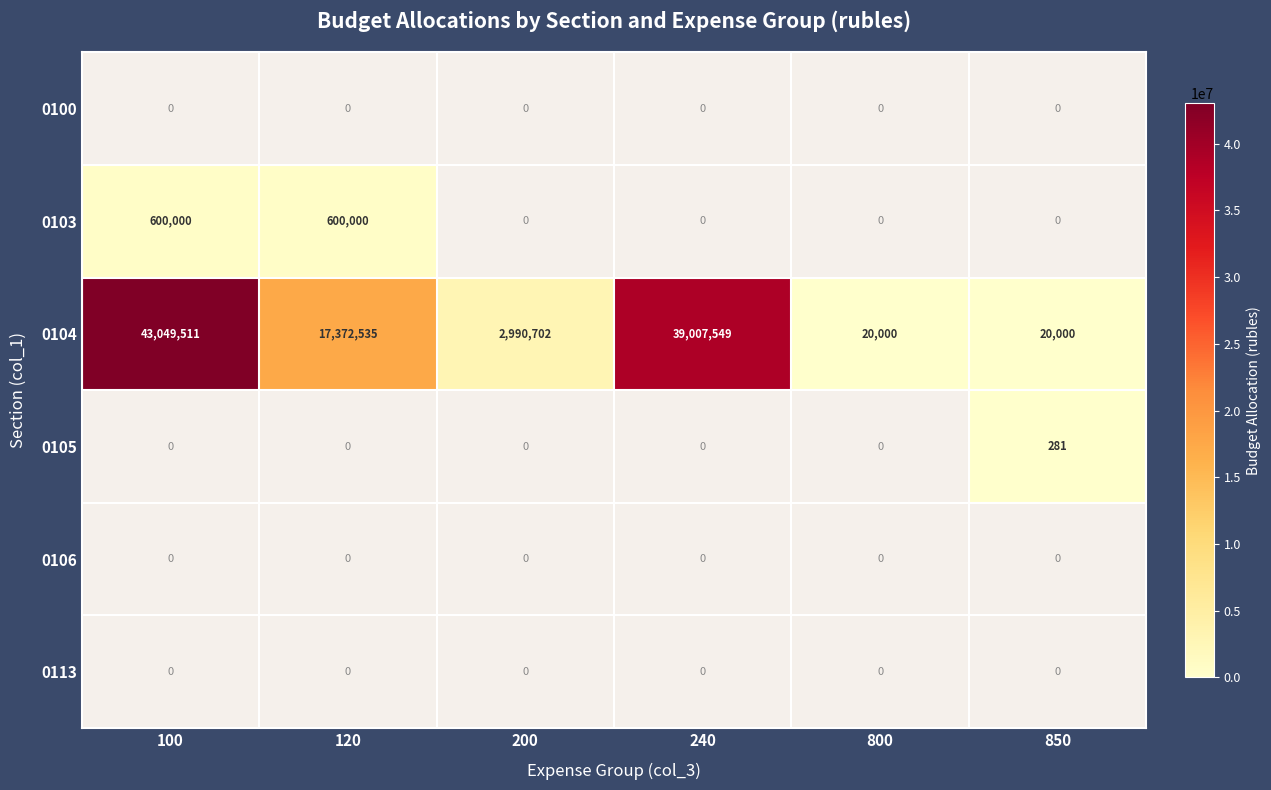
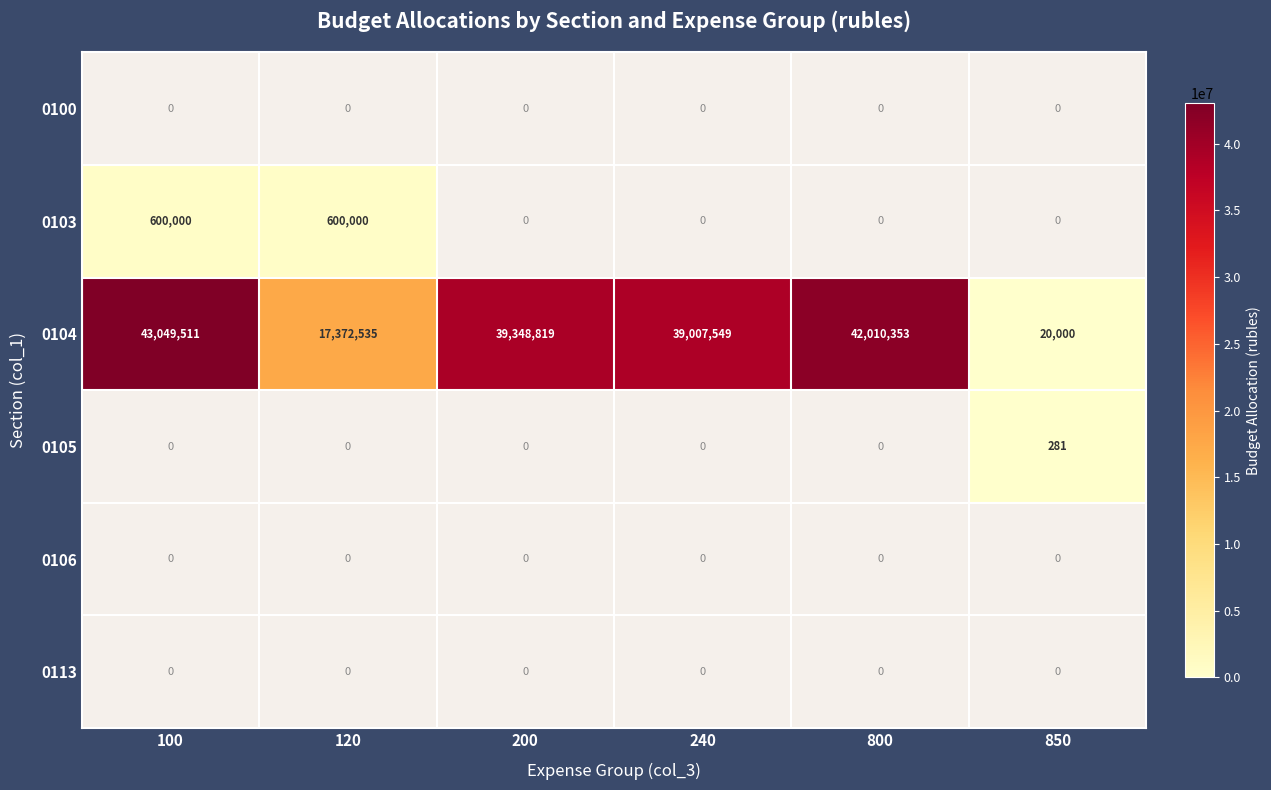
0104, 200: 2,990,702 -> 39,348,819
0104, 800: 20,000 -> 42,010,353
